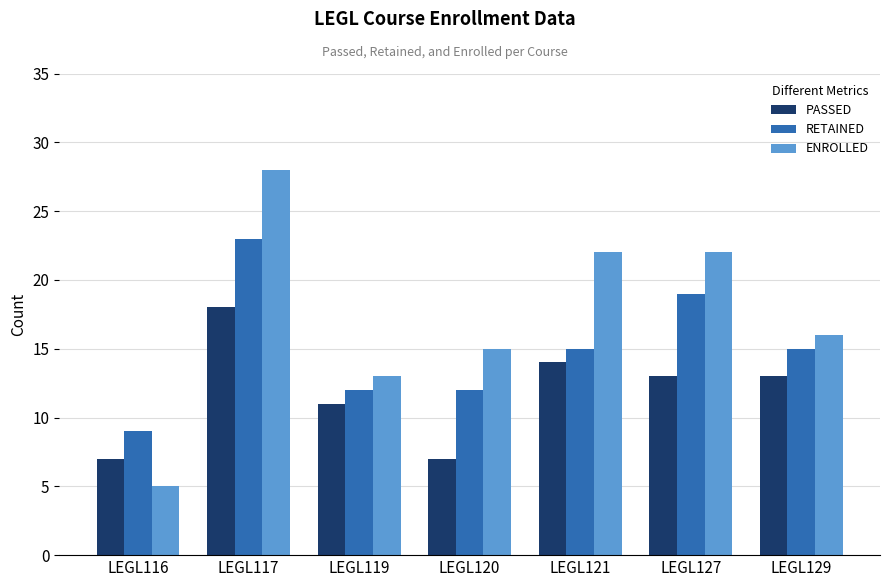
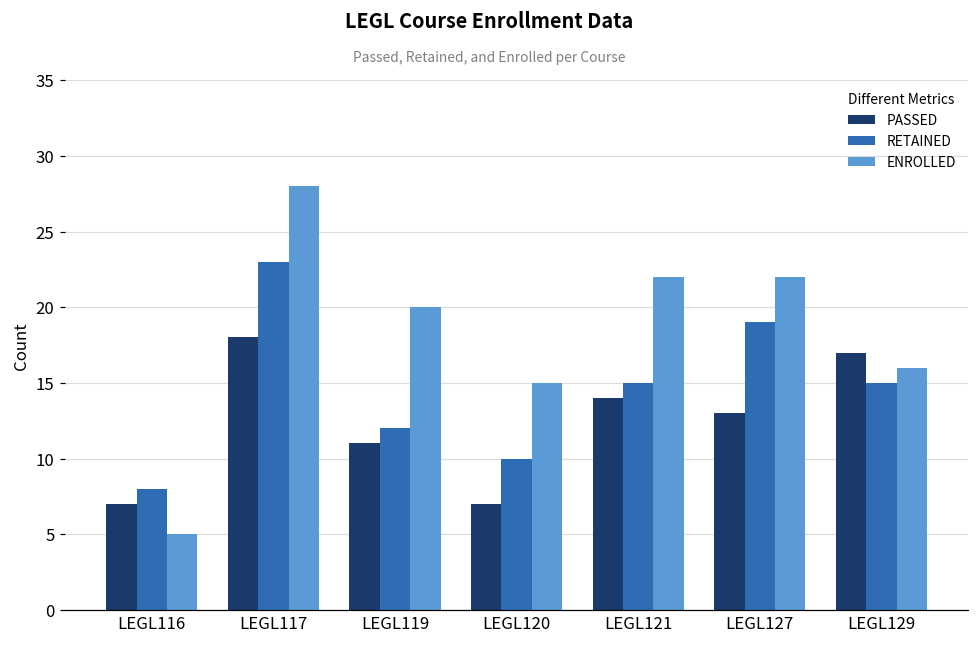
RETAINED, LEGL116: 9 -> 8
ENROLLED, LEGL119: 13 -> 20
RETAINED, LEGL120: 12 -> 10
PASSED, LEGL129: 13 -> 17
